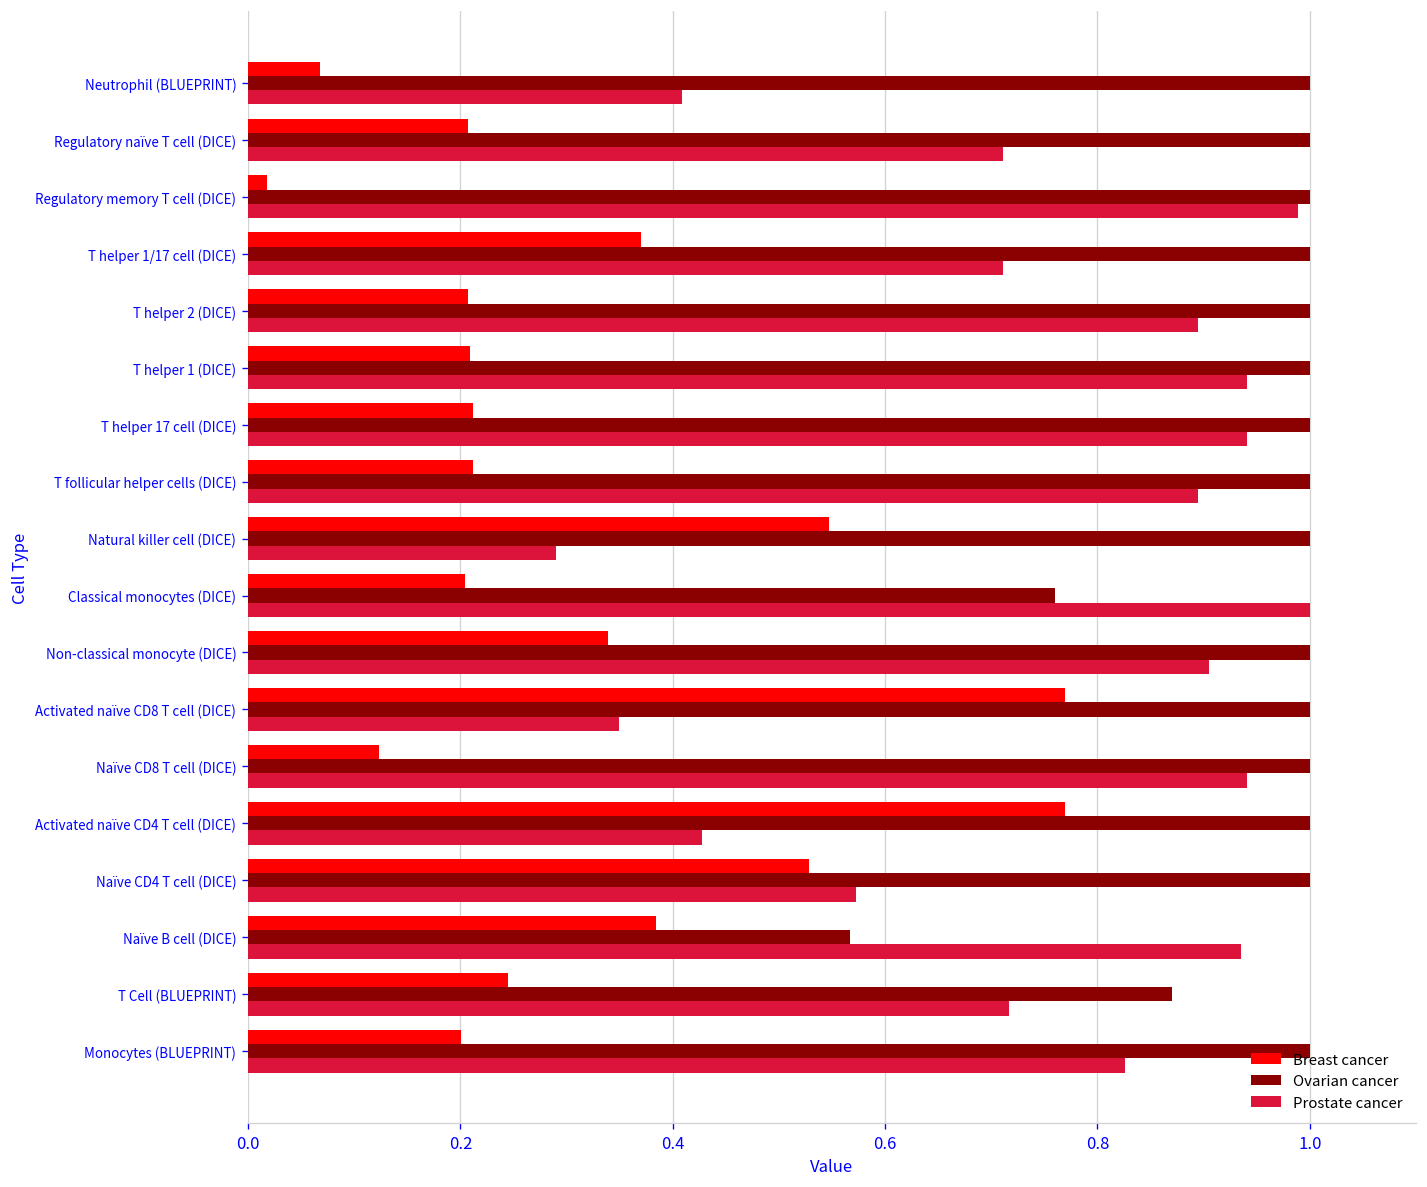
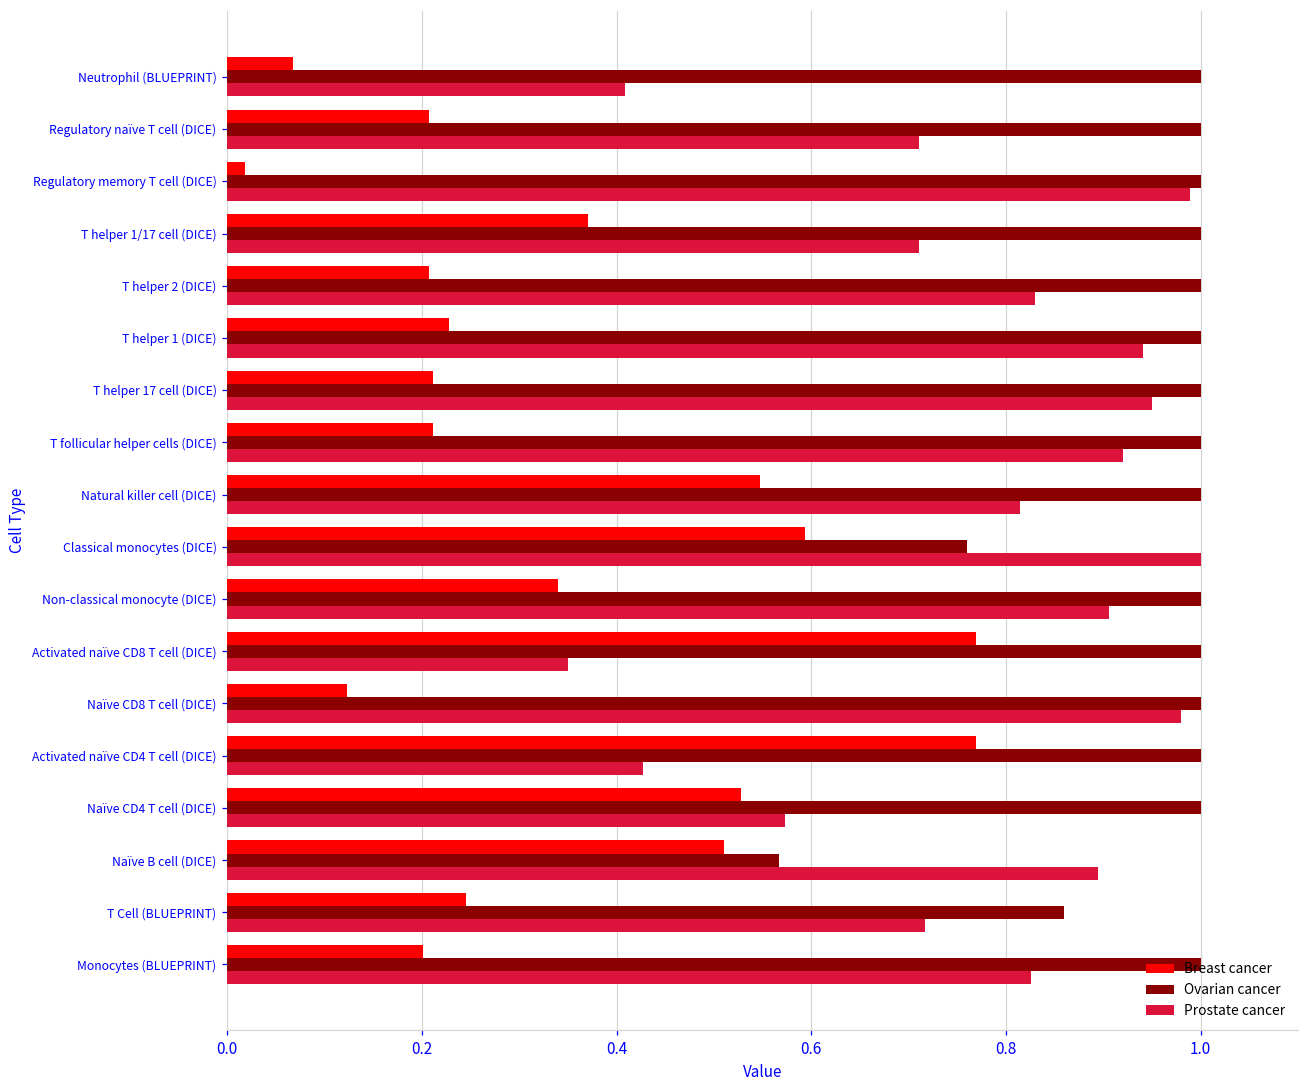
Prostate cancer, T helper 2 (DICE): 0.89 -> 0.83
Breast cancer, T helper 1 (DICE): 0.21 -> 0.23
Prostate cancer, T helper 17 cell (DICE): 0.94 -> 0.95
Prostate cancer, T follicular helper cells (DICE): 0.89 -> 0.92
Prostate cancer, Natural killer cell (DICE): 0.29 -> 0.81
Breast cancer, Classical monocytes (DICE): 0.20 -> 0.59
Prostate cancer, Naïve CD8 T cell (DICE): 0.94 -> 0.98
Breast cancer, Naïve B cell (DICE): 0.38 -> 0.51
Prostate cancer, Naïve B cell (DICE): 0.94 -> 0.89
Ovarian cancer, T Cell (BLUEPRINT): 0.87 -> 0.86
